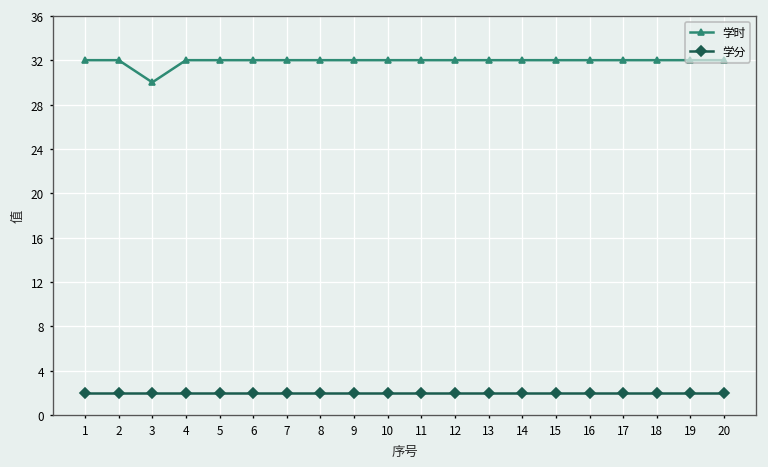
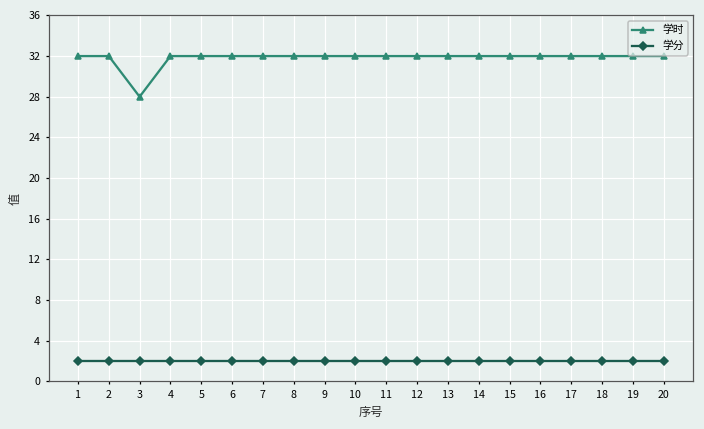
学时, 3: 30 -> 28
